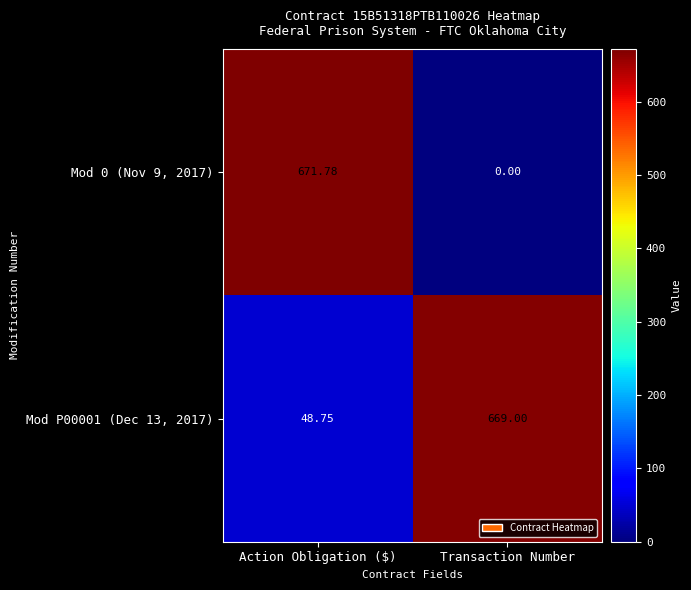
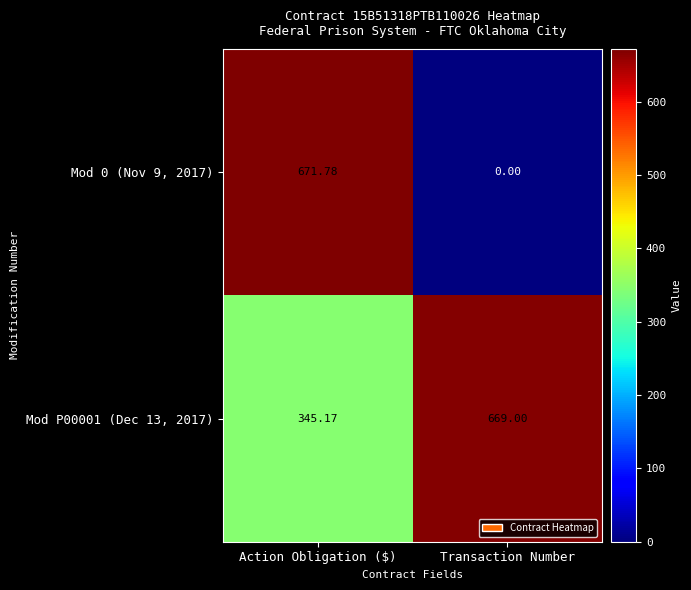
Mod P00001 (Dec 13, 2017), Action Obligation ($): 48.75 -> 345.17
